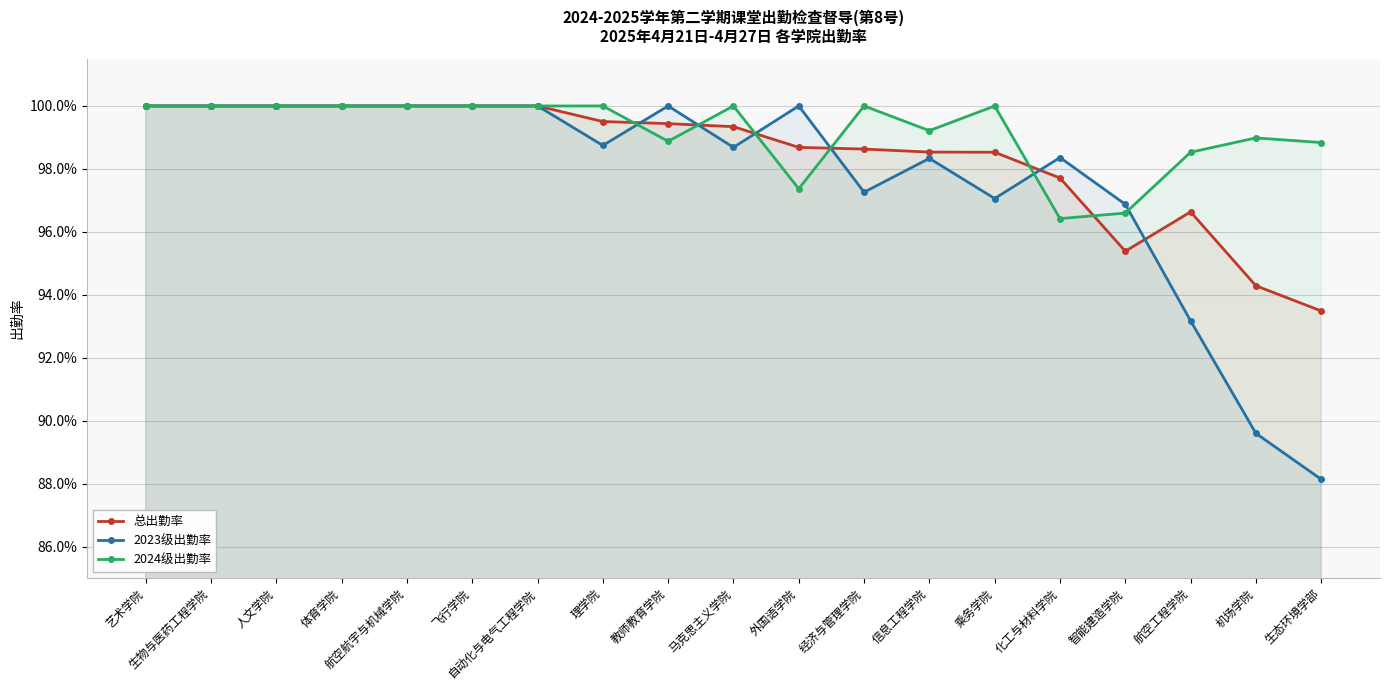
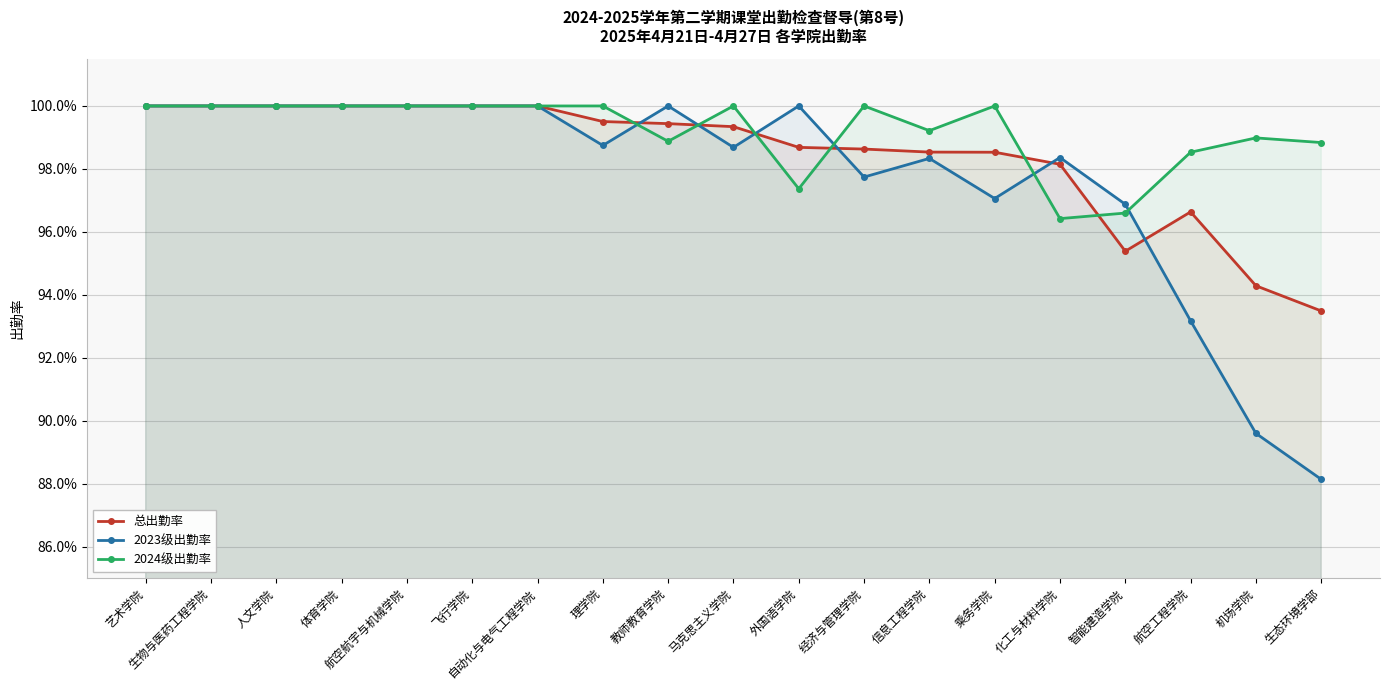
2023级出勤率, 经济与管理学院: 97.3% -> 97.7%
总出勤率, 化工与材料学院: 97.7% -> 98.1%
